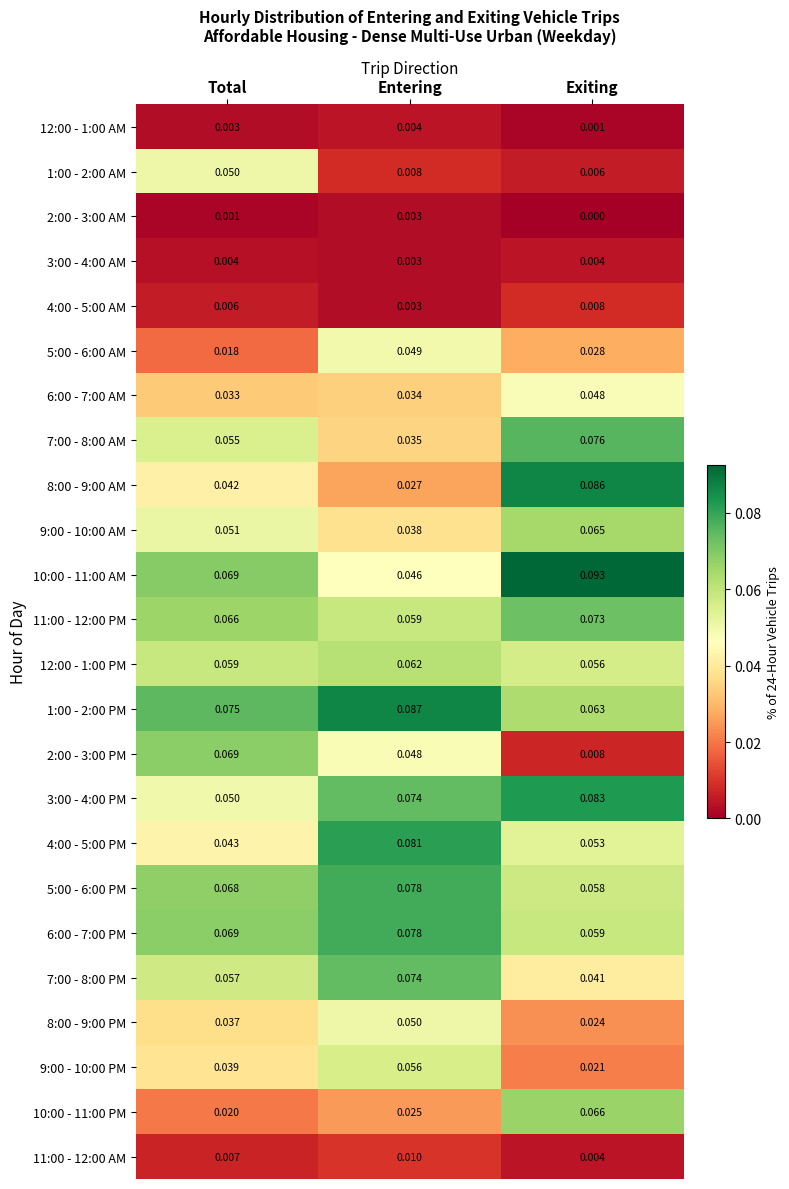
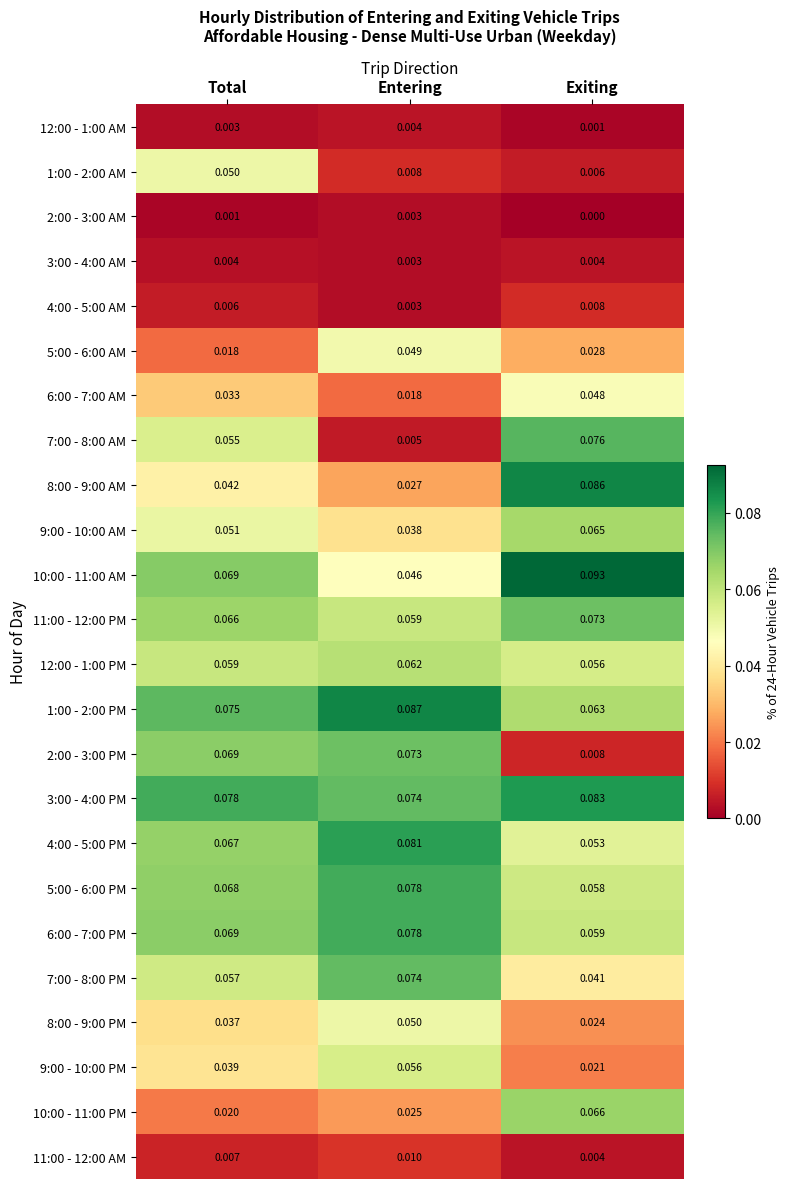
6:00 - 7:00 AM, Entering: 0.034 -> 0.018
7:00 - 8:00 AM, Entering: 0.035 -> 0.005
2:00 - 3:00 PM, Entering: 0.048 -> 0.073
3:00 - 4:00 PM, Total: 0.050 -> 0.078
4:00 - 5:00 PM, Total: 0.043 -> 0.067
